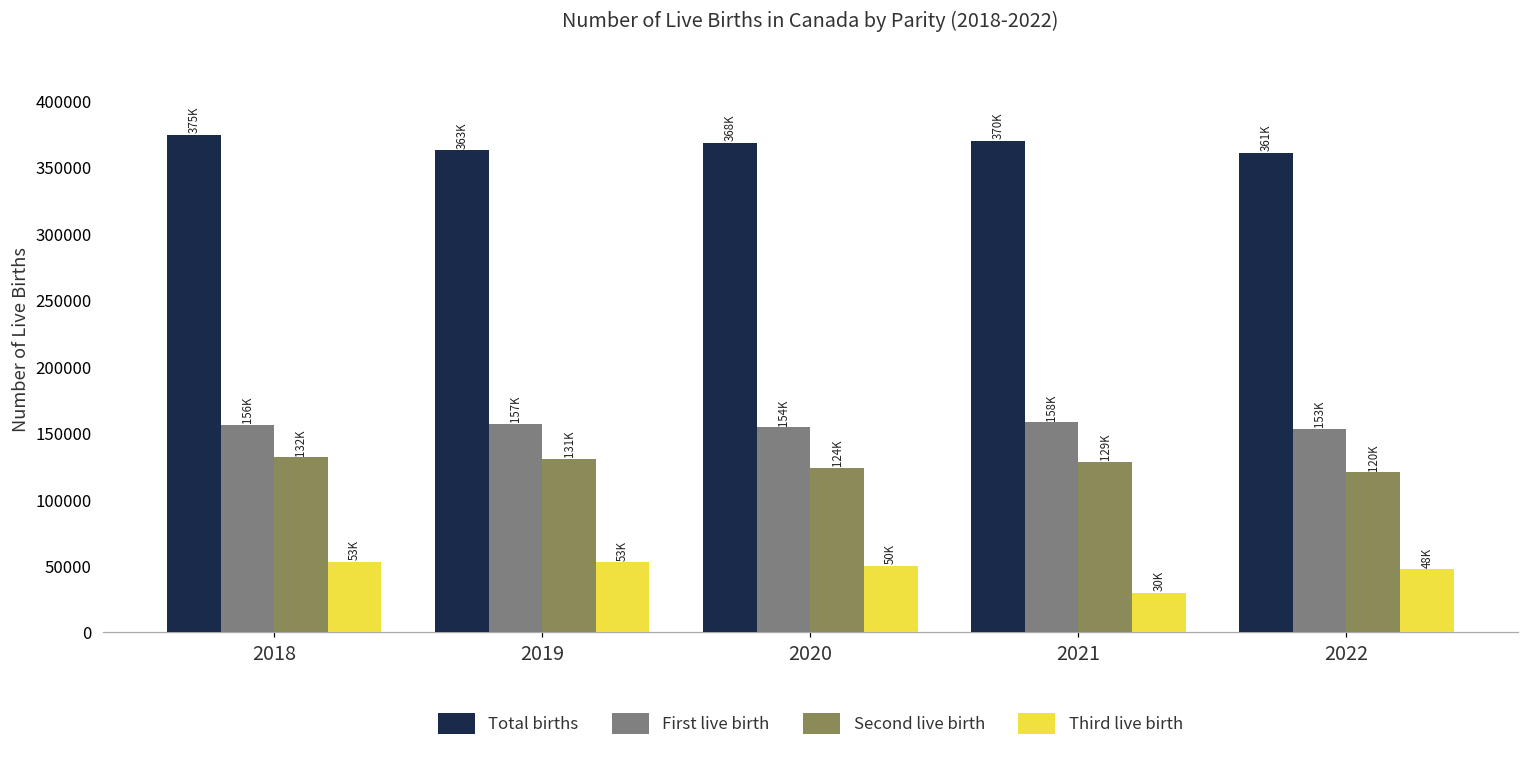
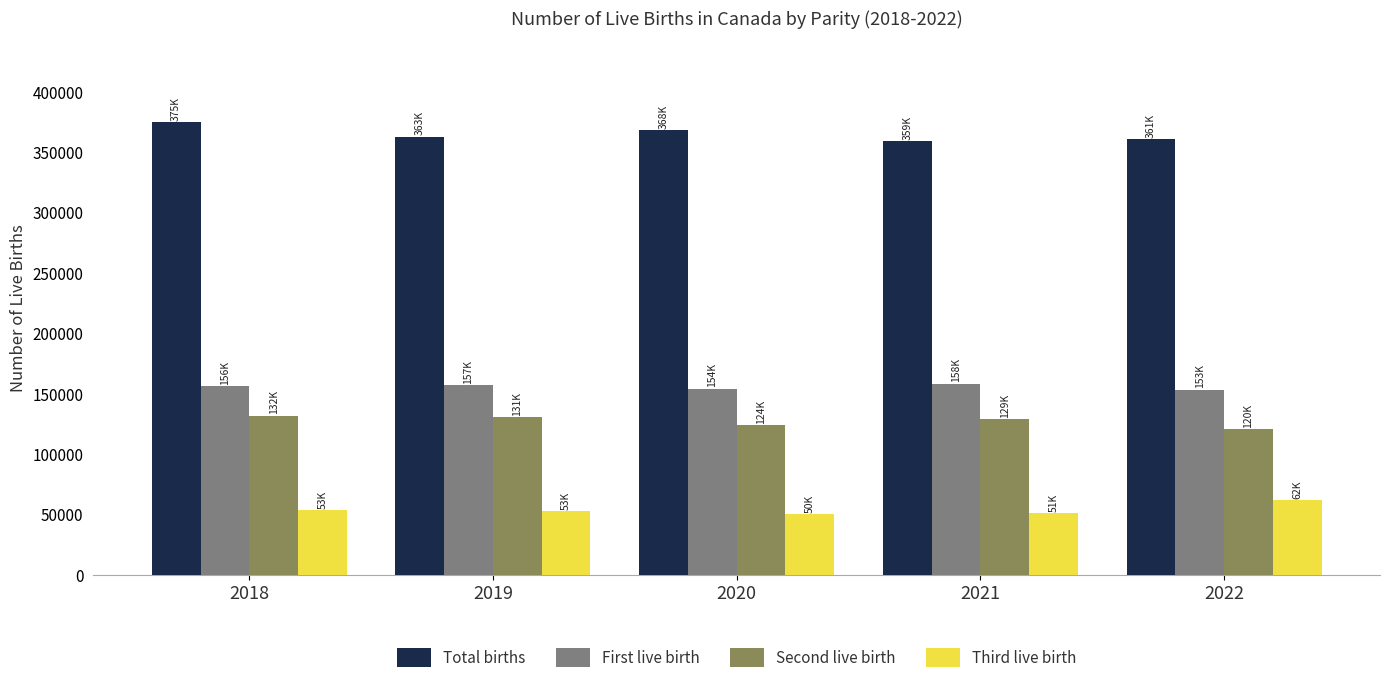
Total births, 2021: 370K -> 359K
Third live birth, 2021: 30K -> 51K
Third live birth, 2022: 48K -> 62K
